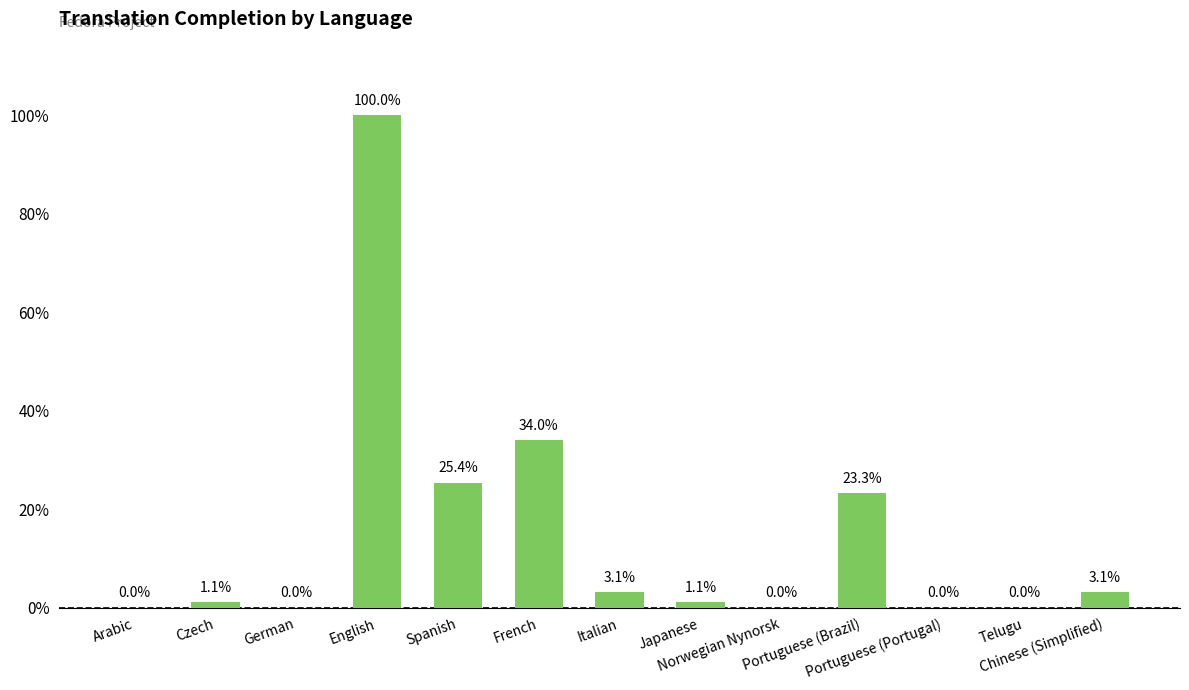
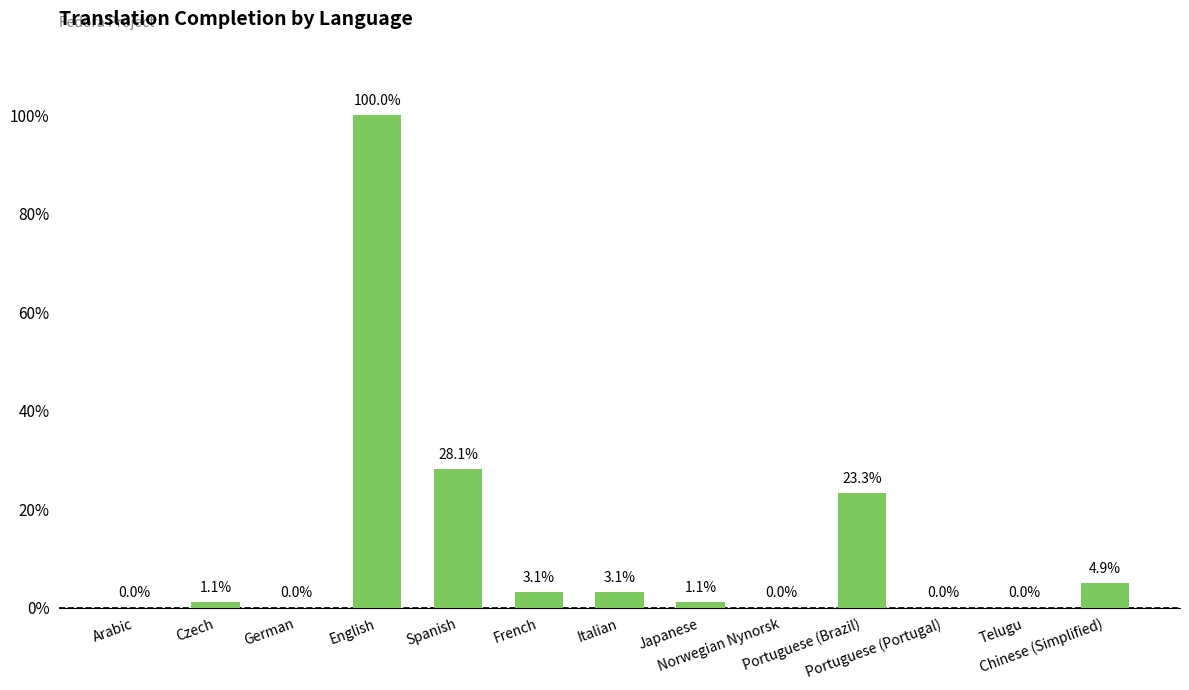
Spanish: 25.4% -> 28.1%
French: 34.0% -> 3.1%
Chinese (Simplified): 3.1% -> 4.9%
